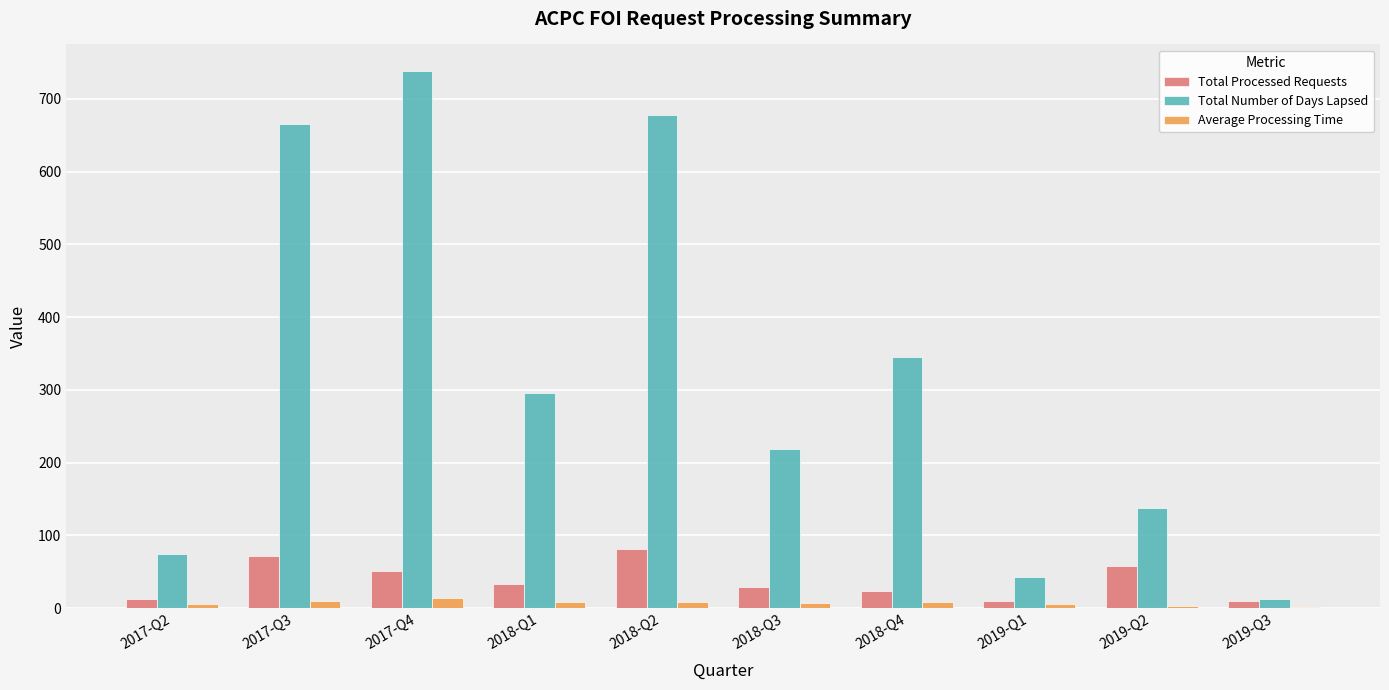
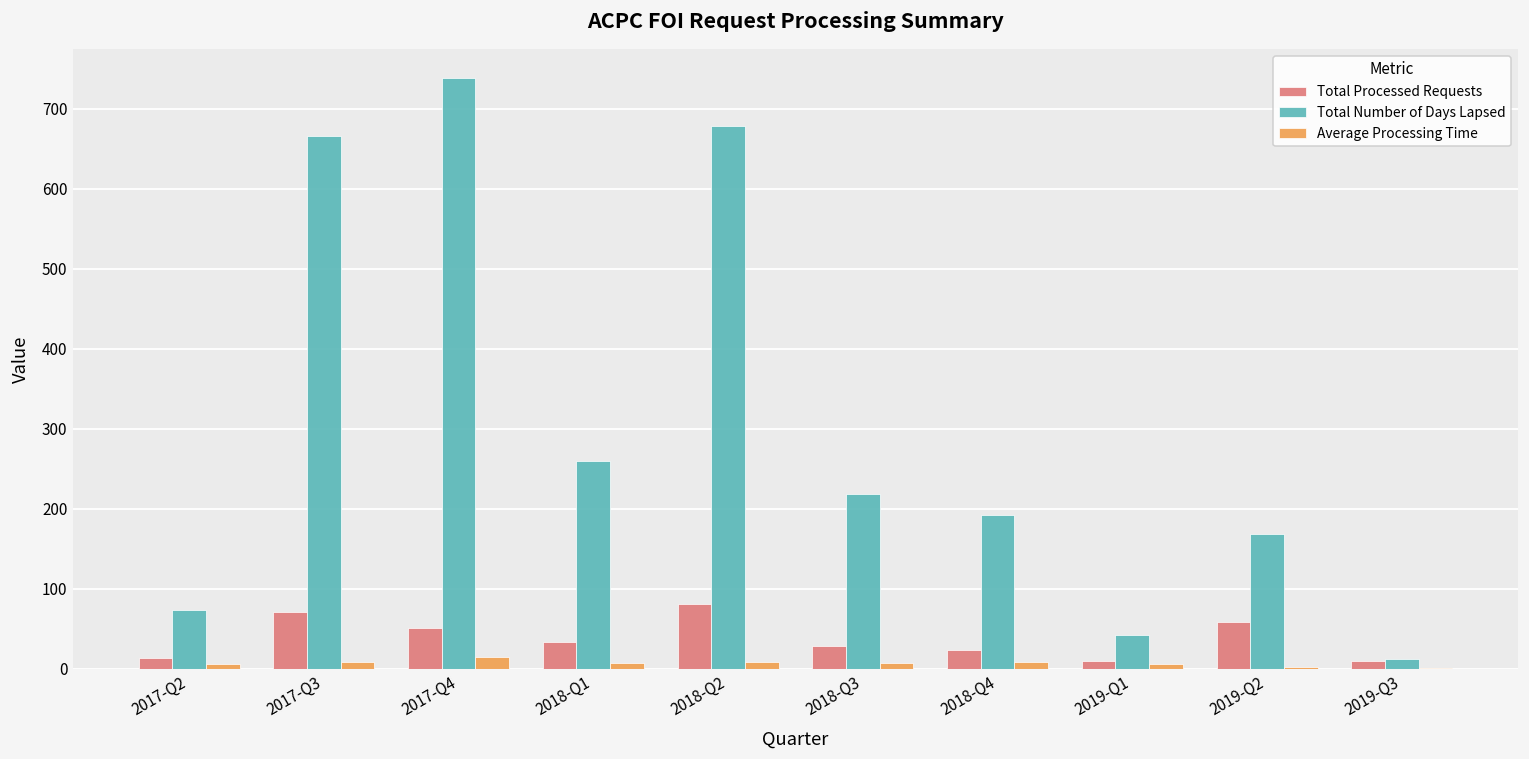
Total Number of Days Lapsed, 2018-Q1: 300 -> 260
Total Number of Days Lapsed, 2018-Q4: 350 -> 190
Total Number of Days Lapsed, 2019-Q2: 140 -> 170
